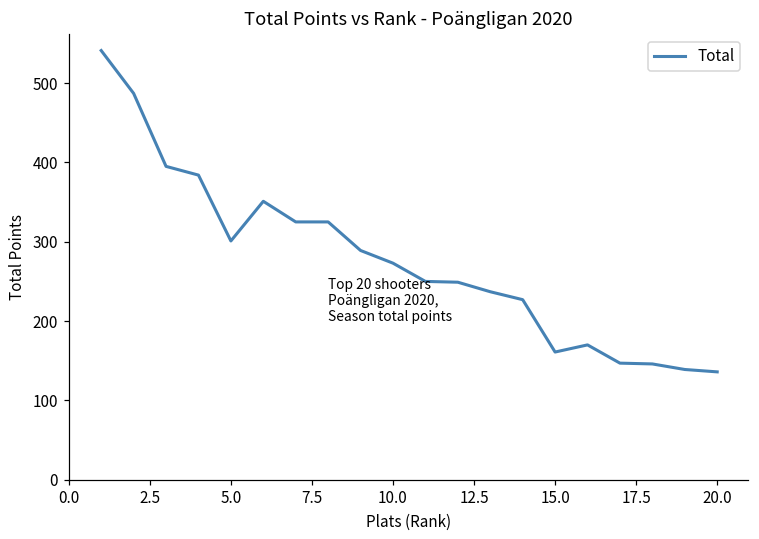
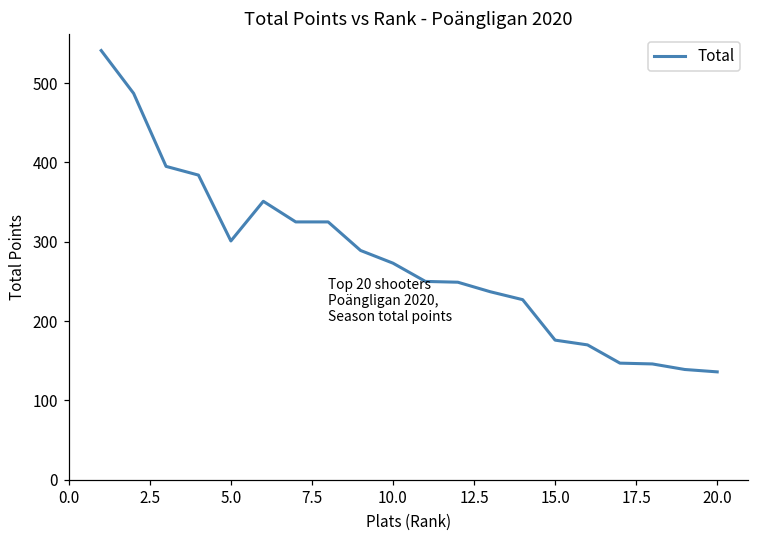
15.0: 160 -> 180
